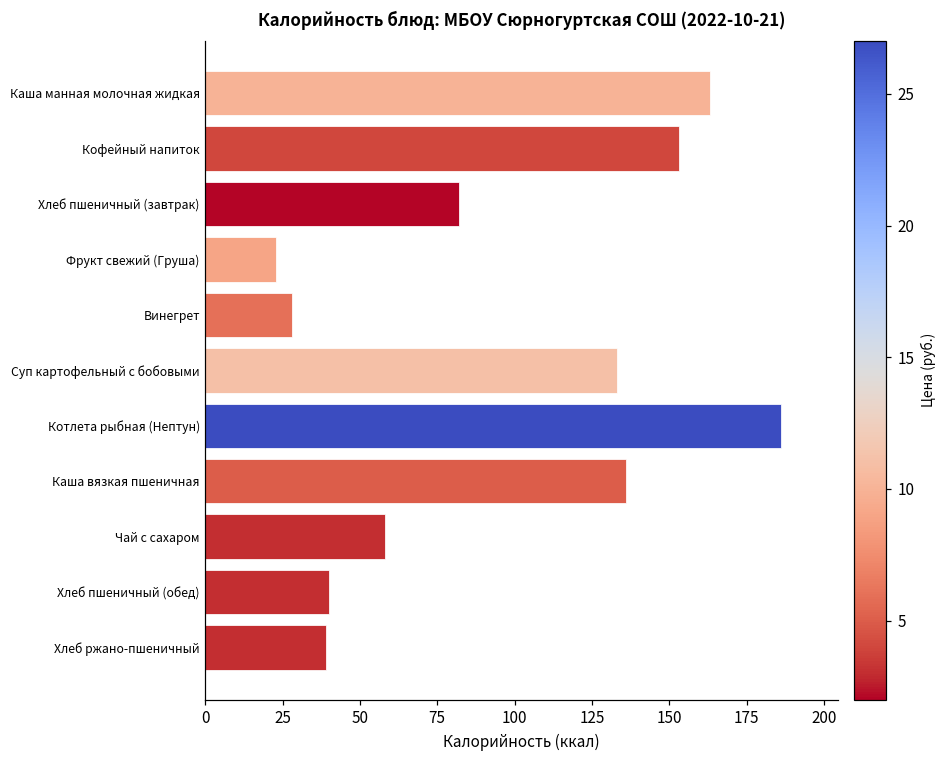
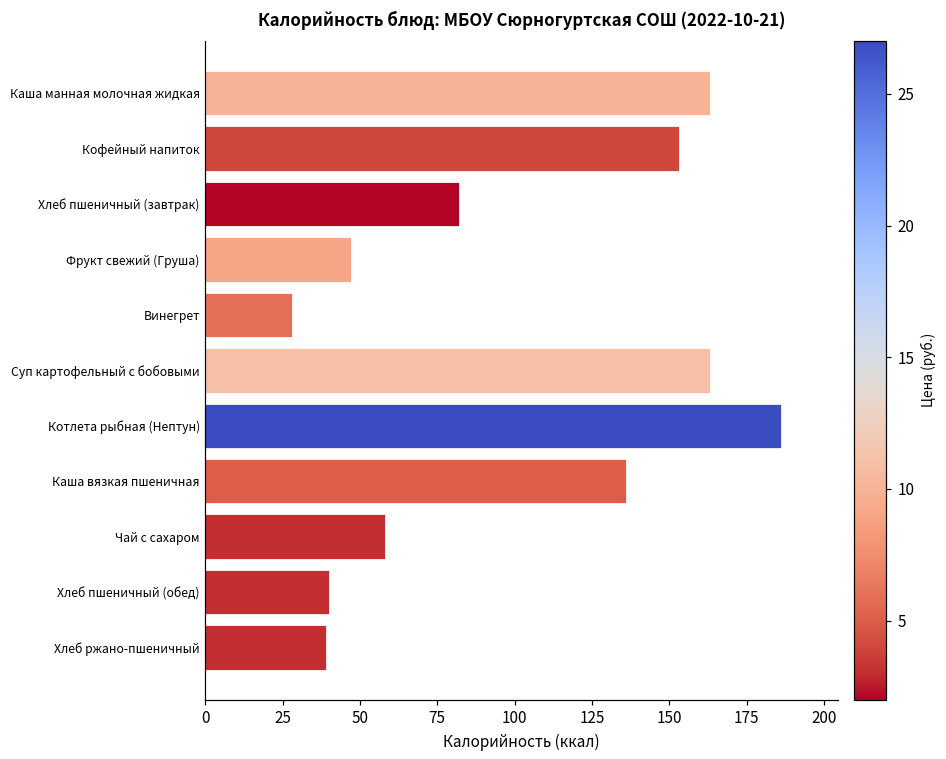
Фрукт свежий (Груша): 23 -> 47
Суп картофельный с бобовыми: 133 -> 163
